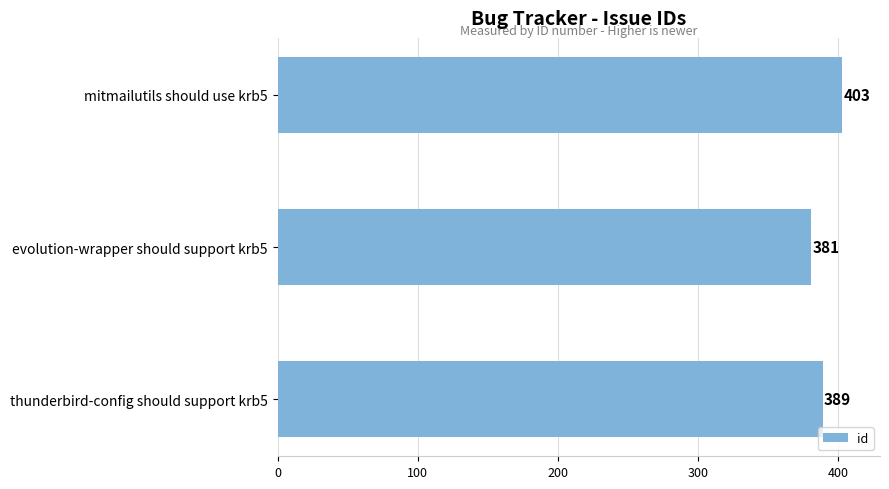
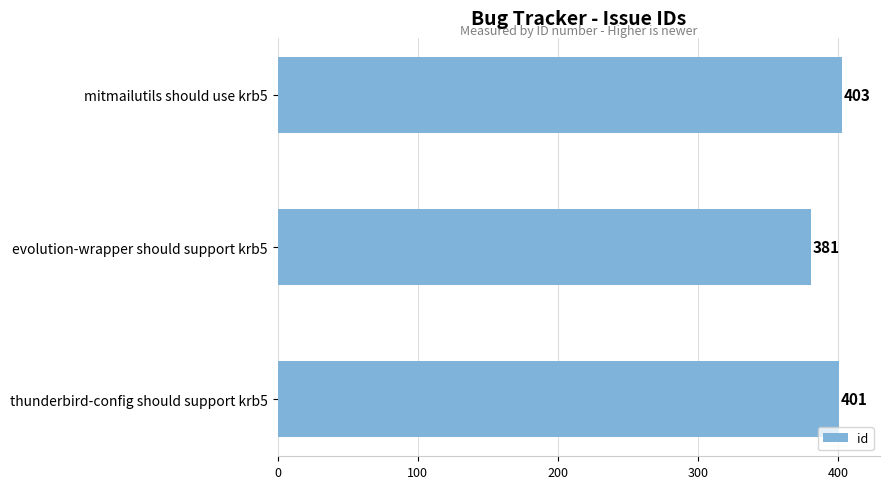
thunderbird-config should support krb5: 389 -> 401
